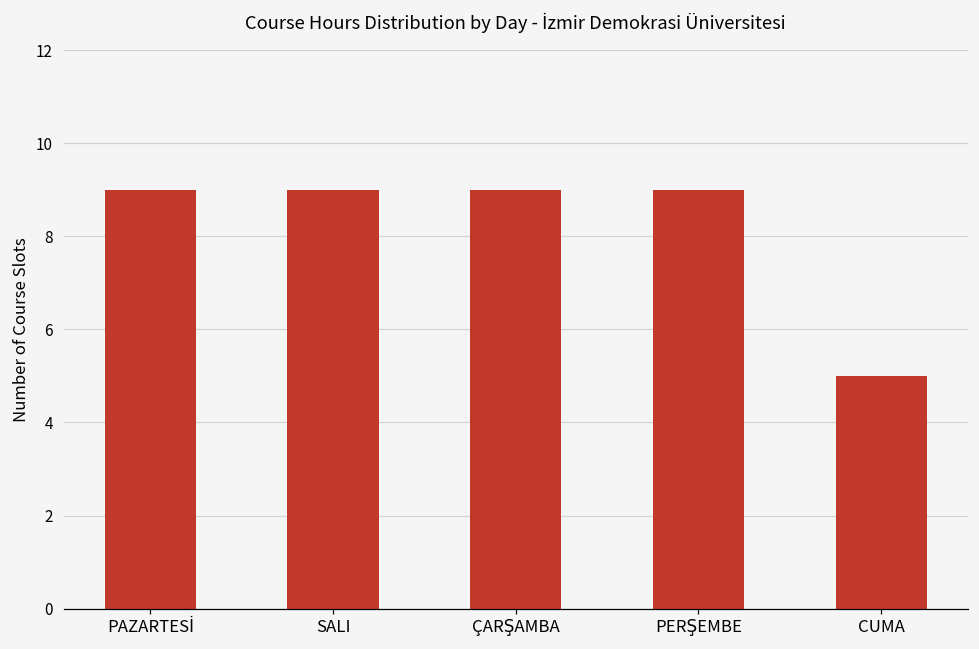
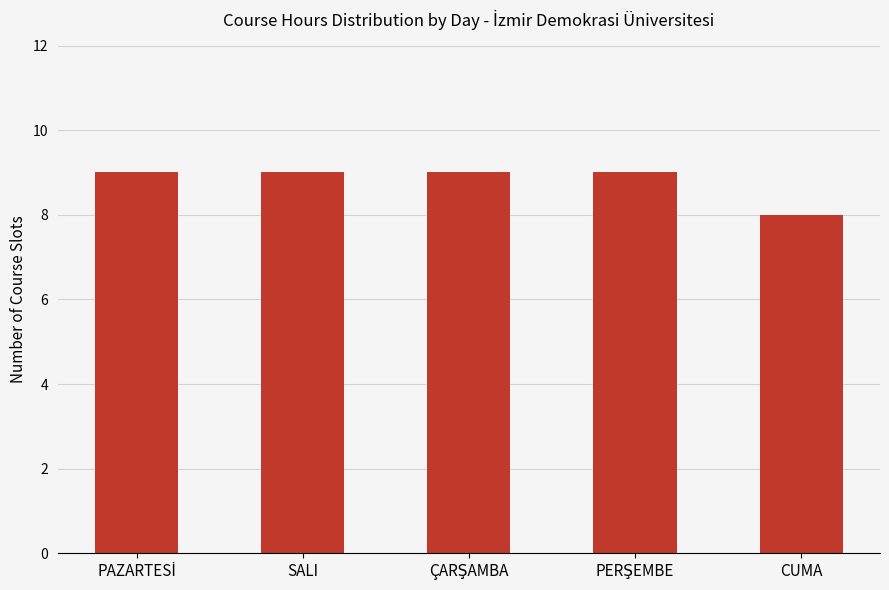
CUMA: 5 -> 8
